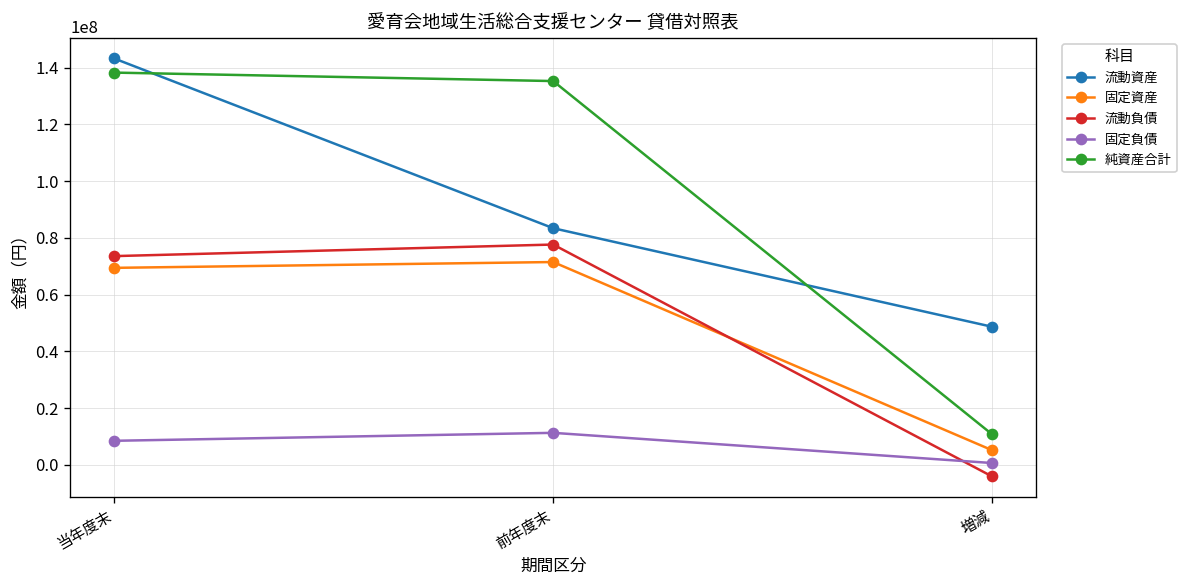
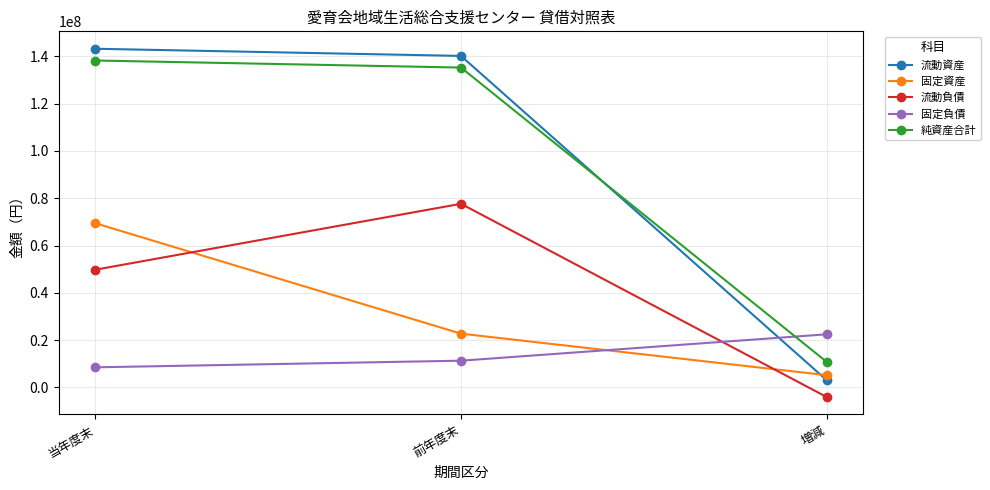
流動負債, 当年度末: 74000000 -> 50000000
流動資産, 前年度末: 83000000 -> 140000000
固定資産, 前年度末: 71000000 -> 23000000
流動資産, 増減: 49000000 -> 3000000
固定負債, 増減: 1000000 -> 22000000
